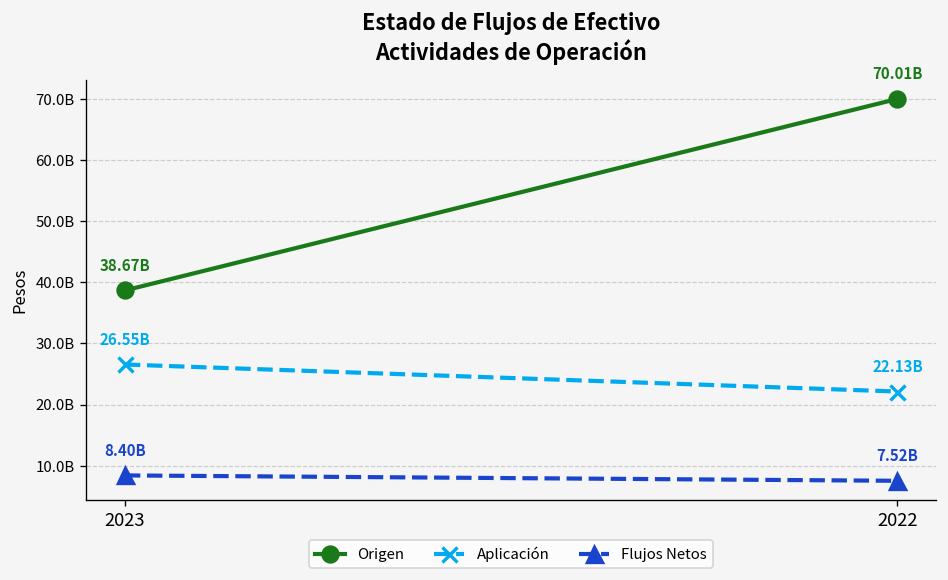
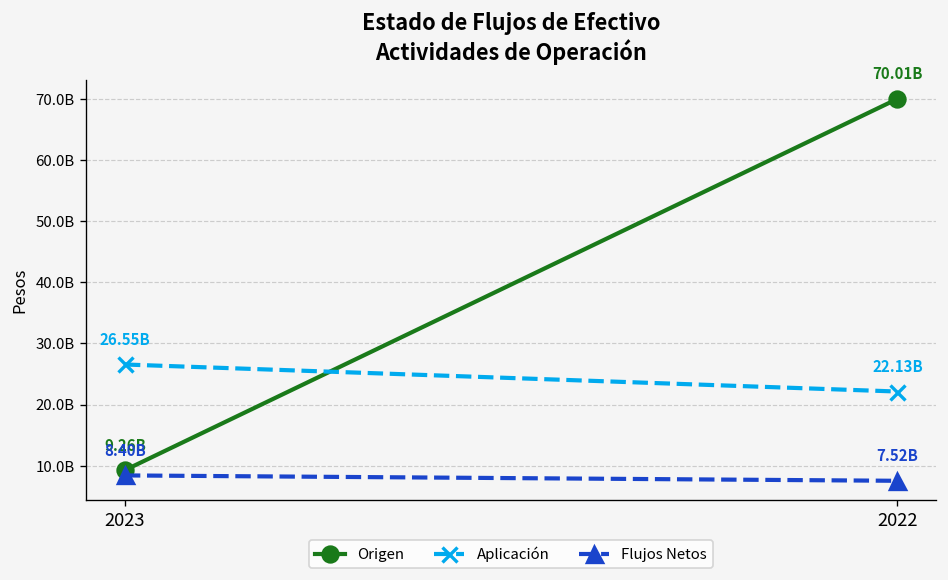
Origen, 2023: 38.67B -> 9.26B
